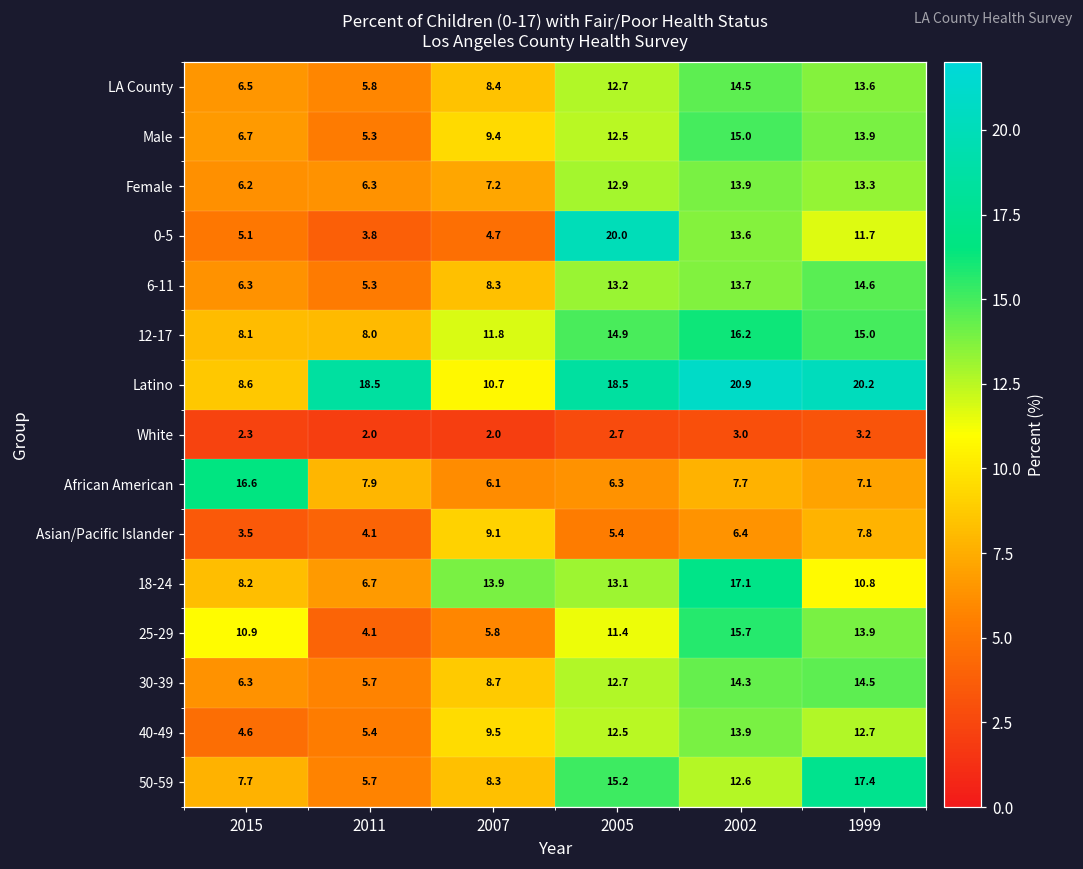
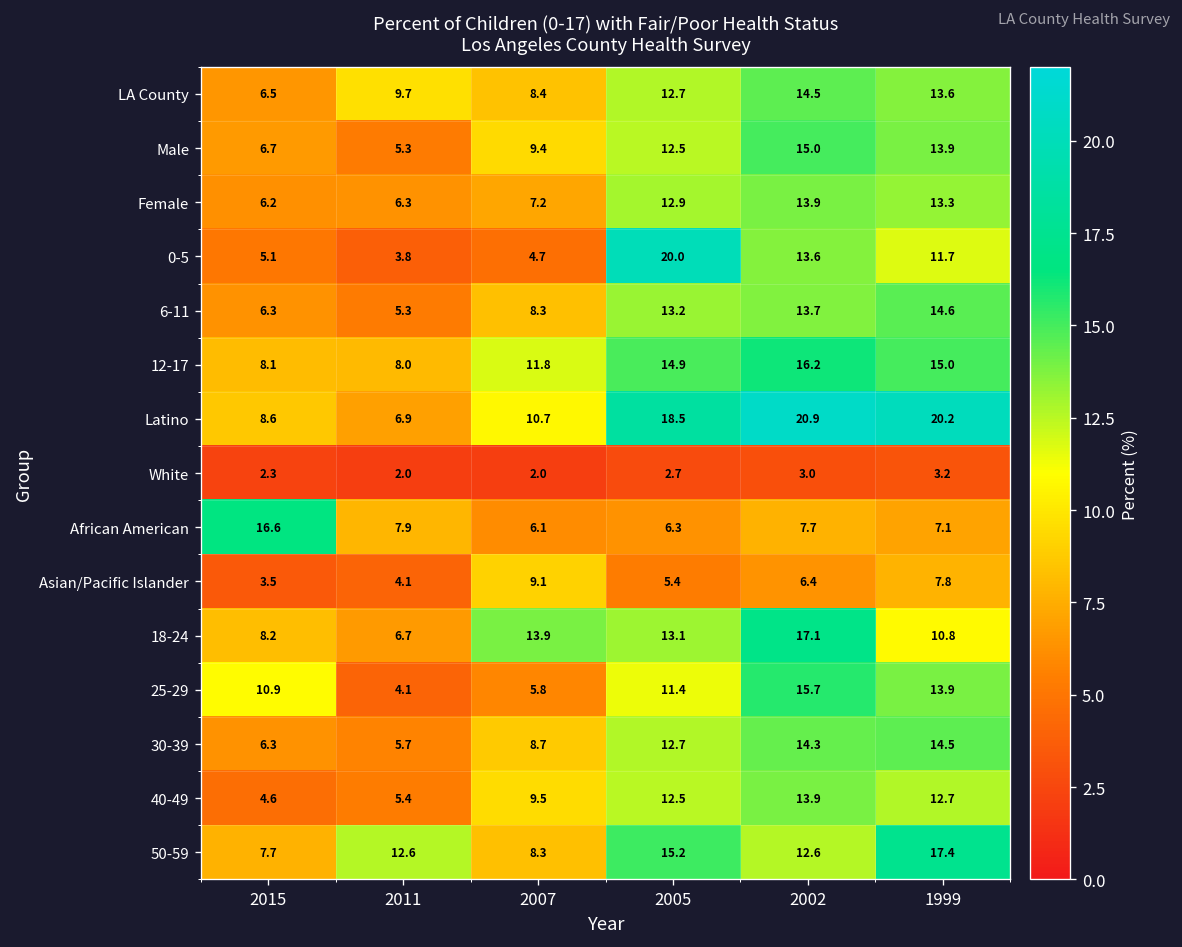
LA County, 2011: 5.8 -> 9.7
Latino, 2011: 18.5 -> 6.9
50-59, 2011: 5.7 -> 12.6
